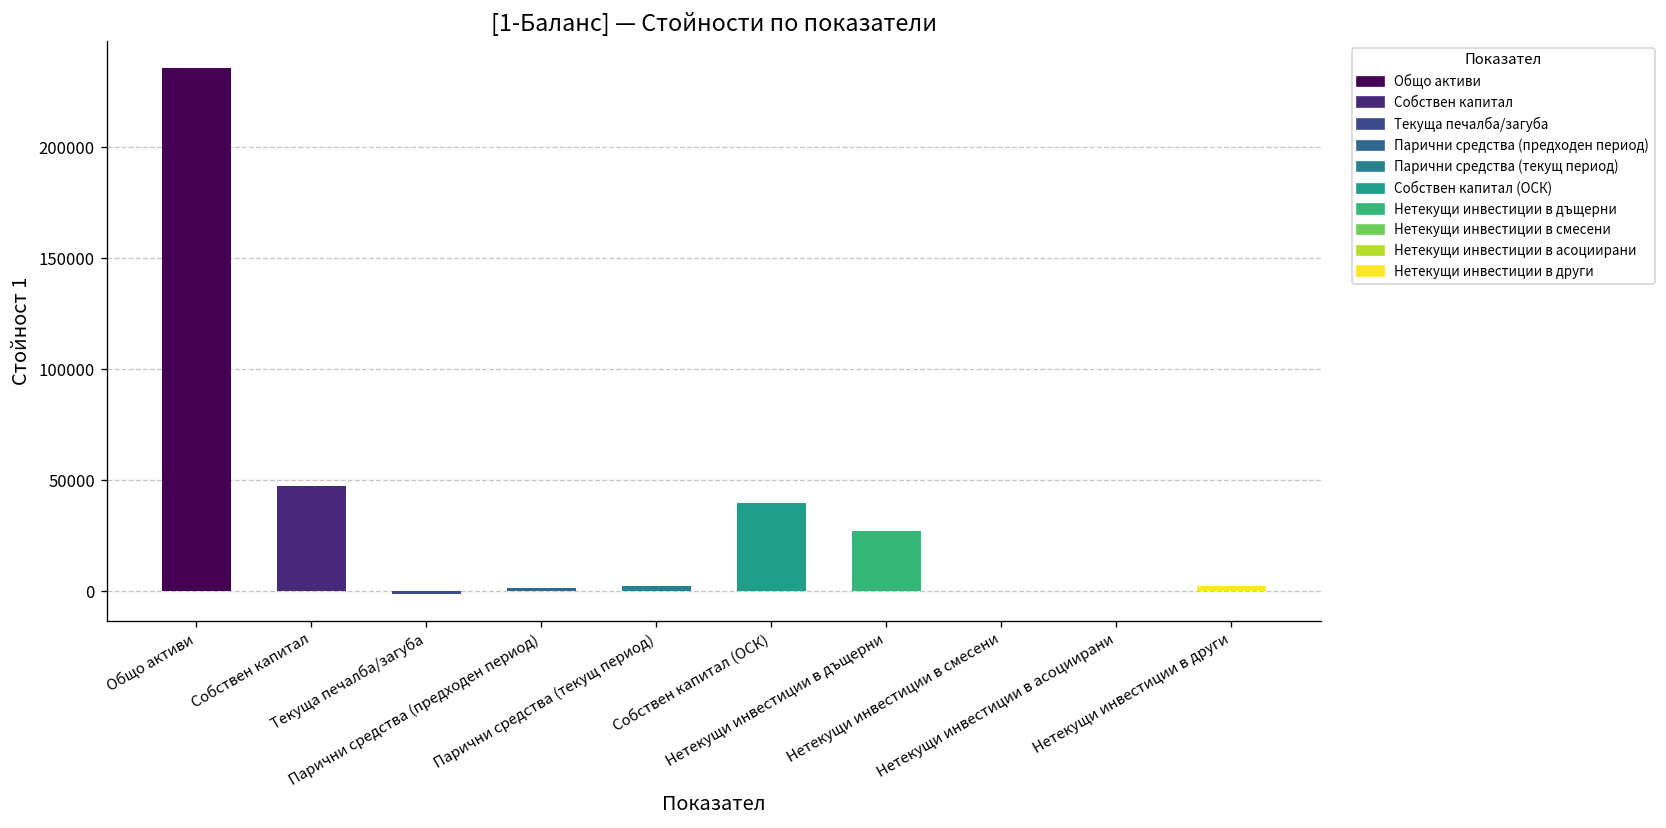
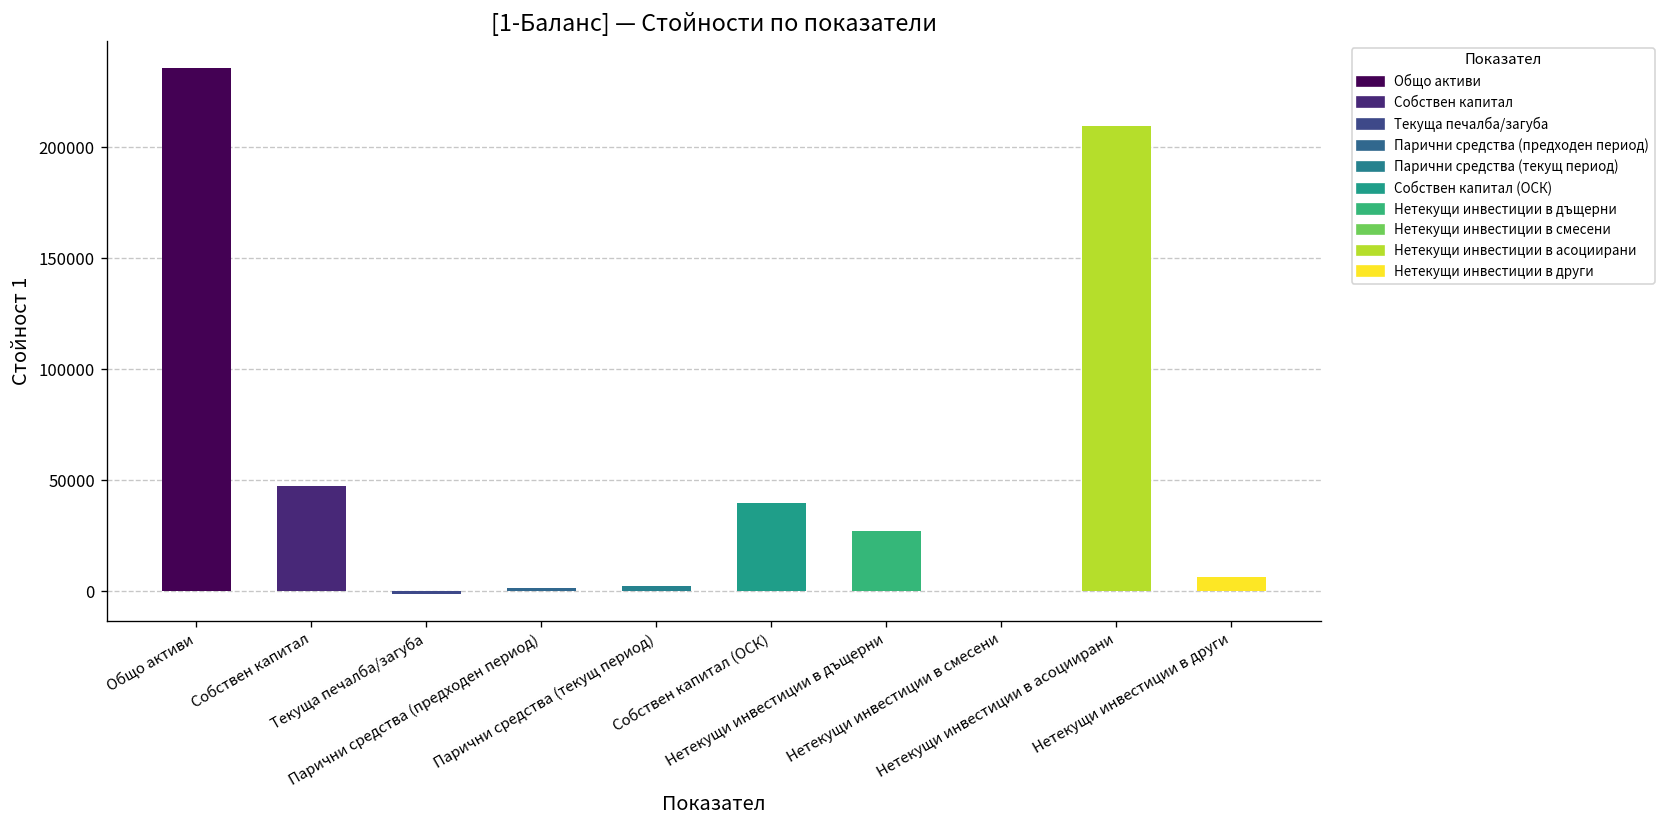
Нетекущи инвестиции в асоциирани: 0 -> 210000
Нетекущи инвестиции в други: 2000 -> 7000
